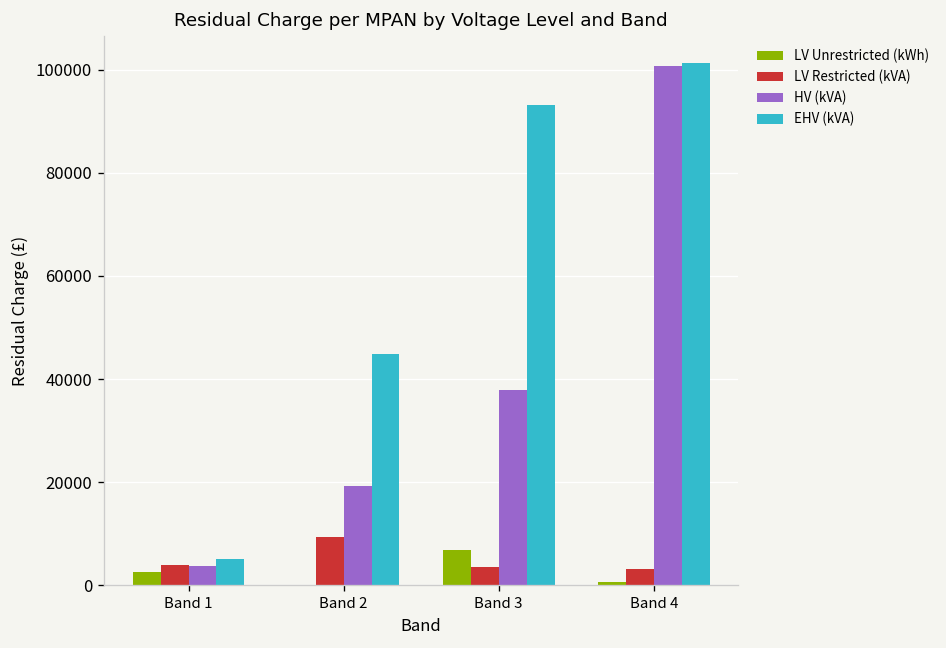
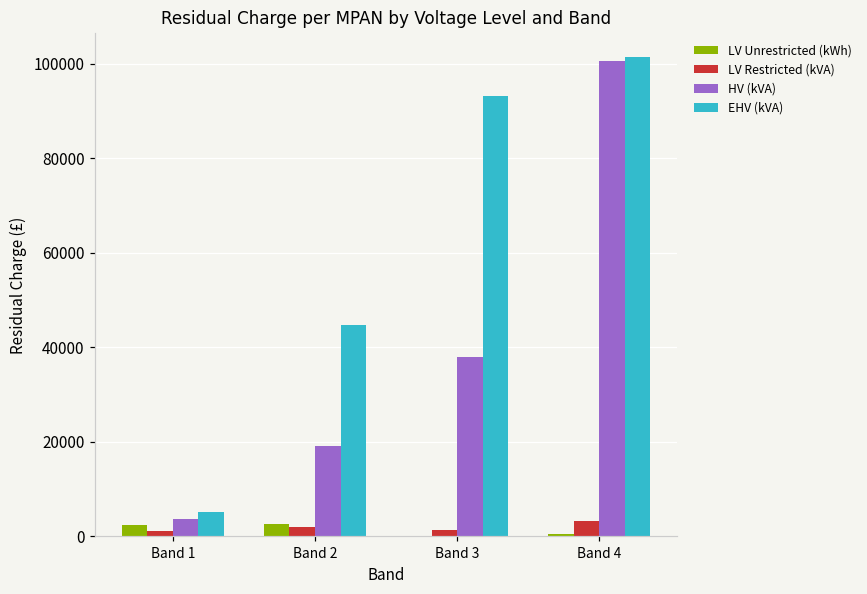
LV Restricted (kVA), Band 1: 4000 -> 1000
LV Unrestricted (kWh), Band 2: 0 -> 3000
LV Restricted (kVA), Band 2: 9000 -> 2000
LV Unrestricted (kWh), Band 3: 7000 -> 0
LV Restricted (kVA), Band 3: 4000 -> 1000
